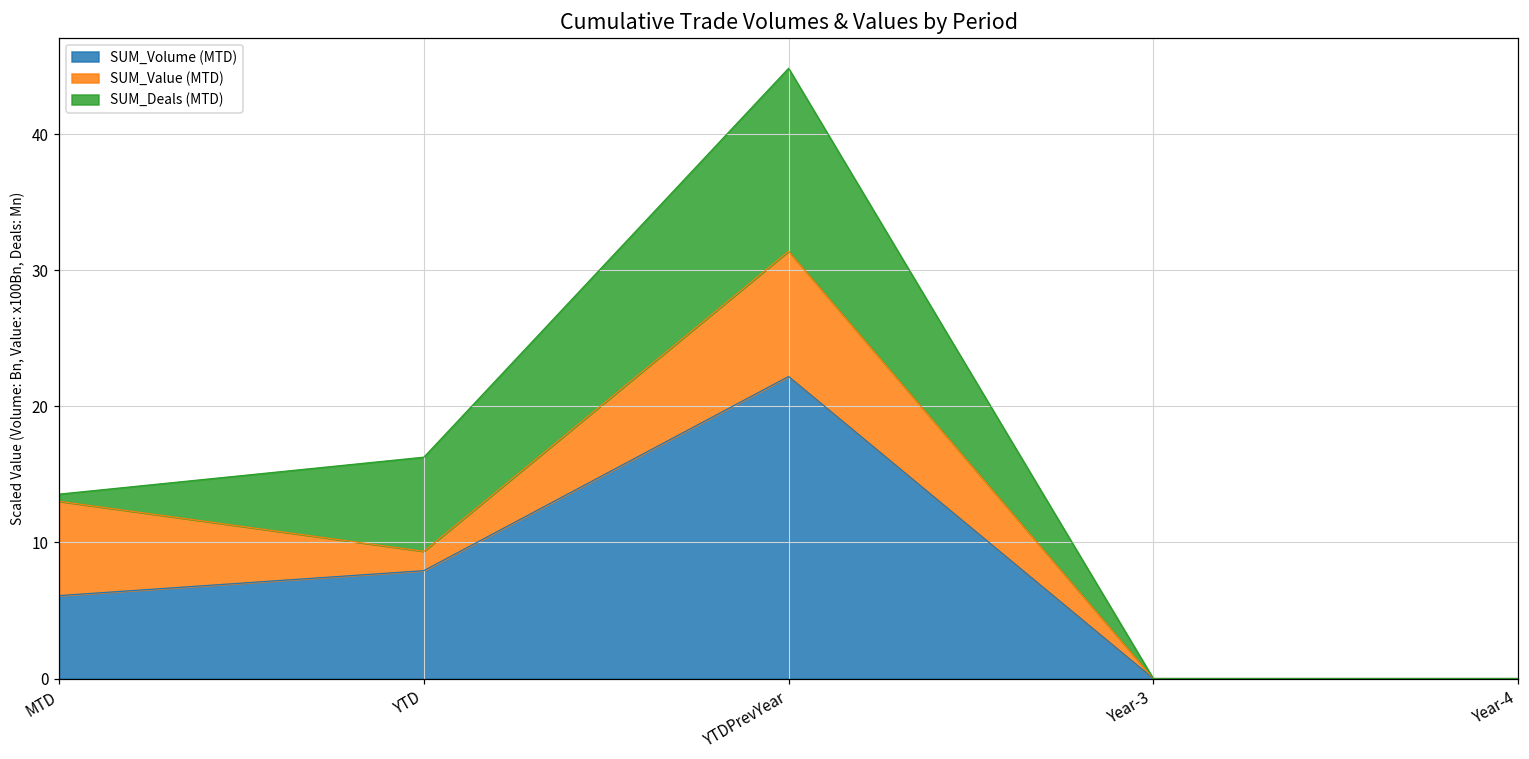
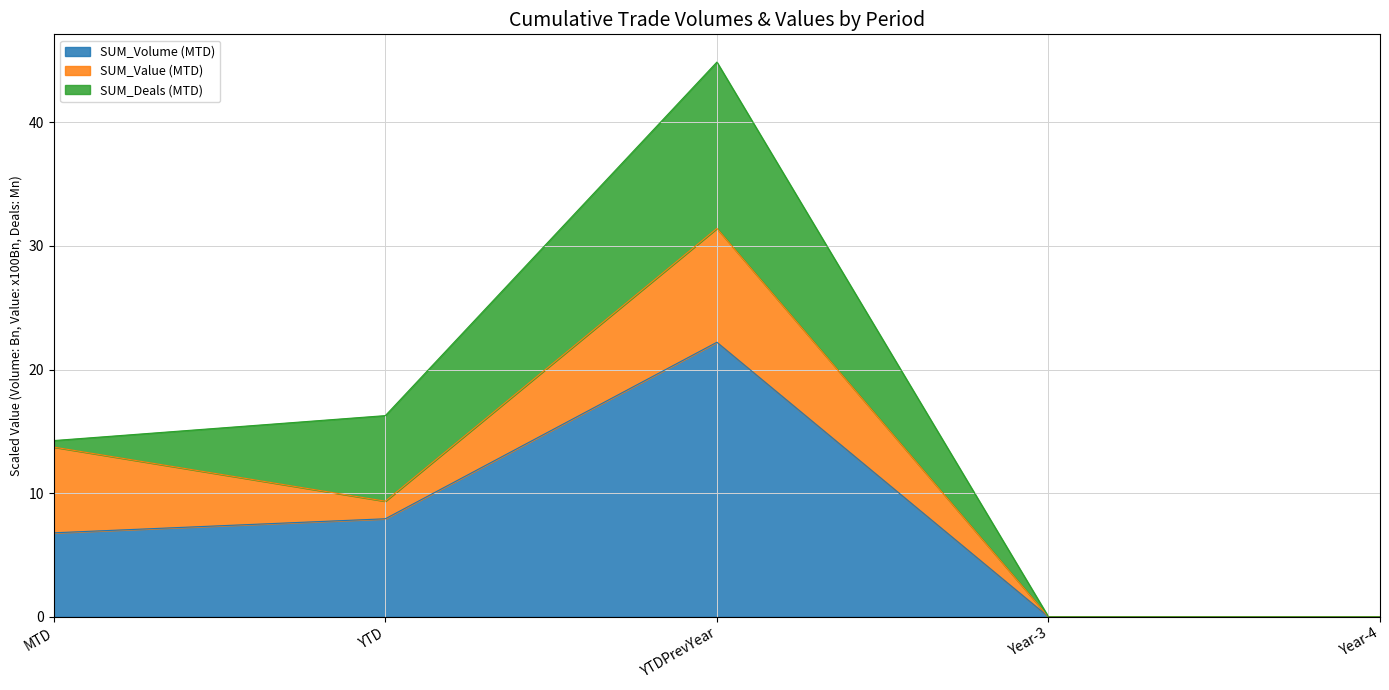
SUM_Volume (MTD), MTD: 6.1 -> 6.8
